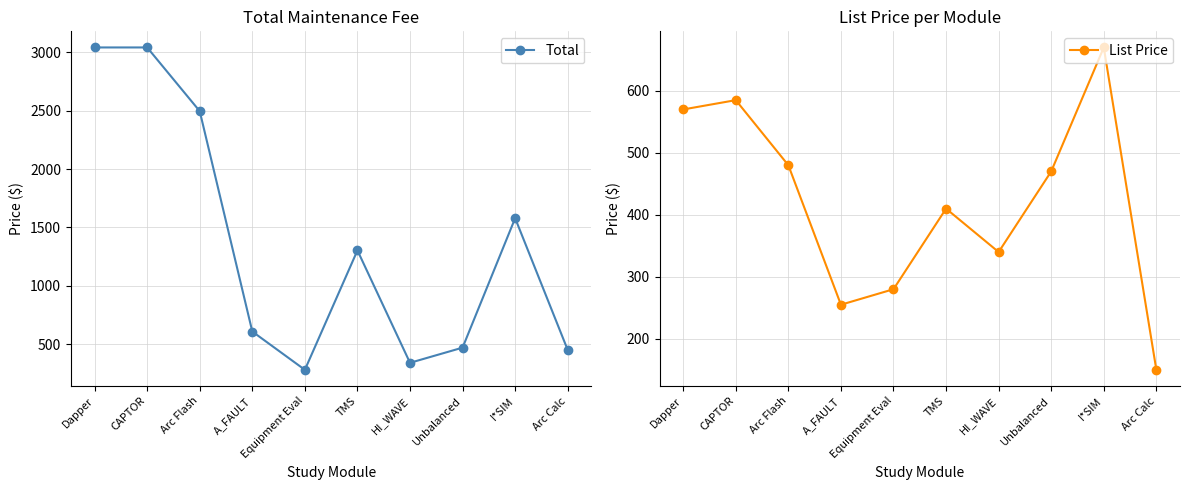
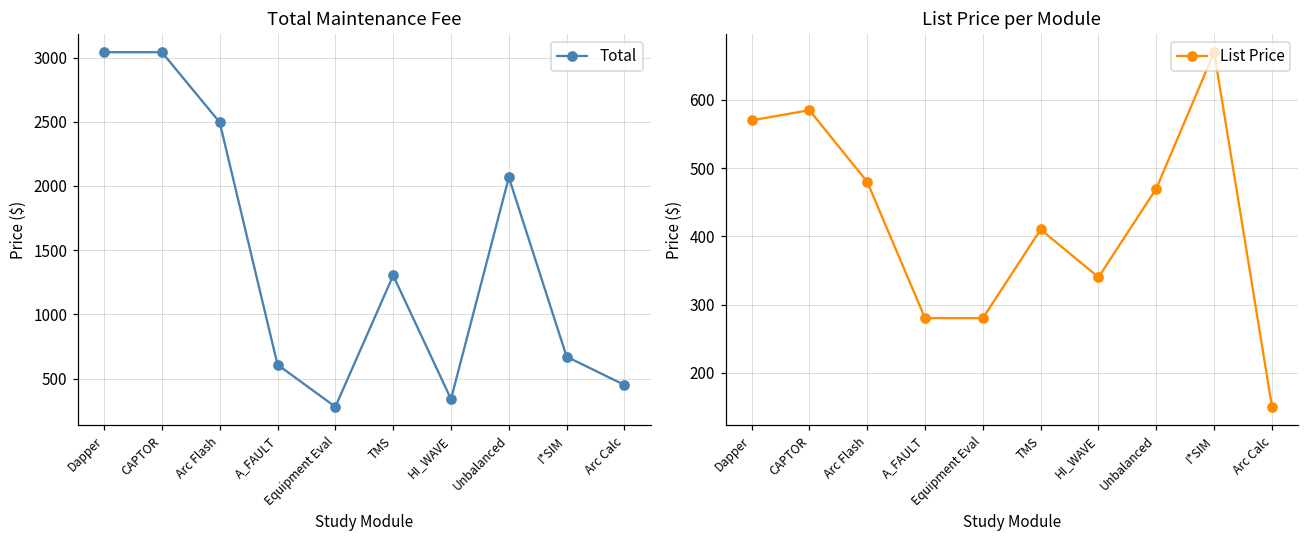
Total Maintenance Fee, Unbalanced: 470 -> 2070
Total Maintenance Fee, I*SIM: 1580 -> 670
List Price per Module, A_FAULT: 260 -> 280
